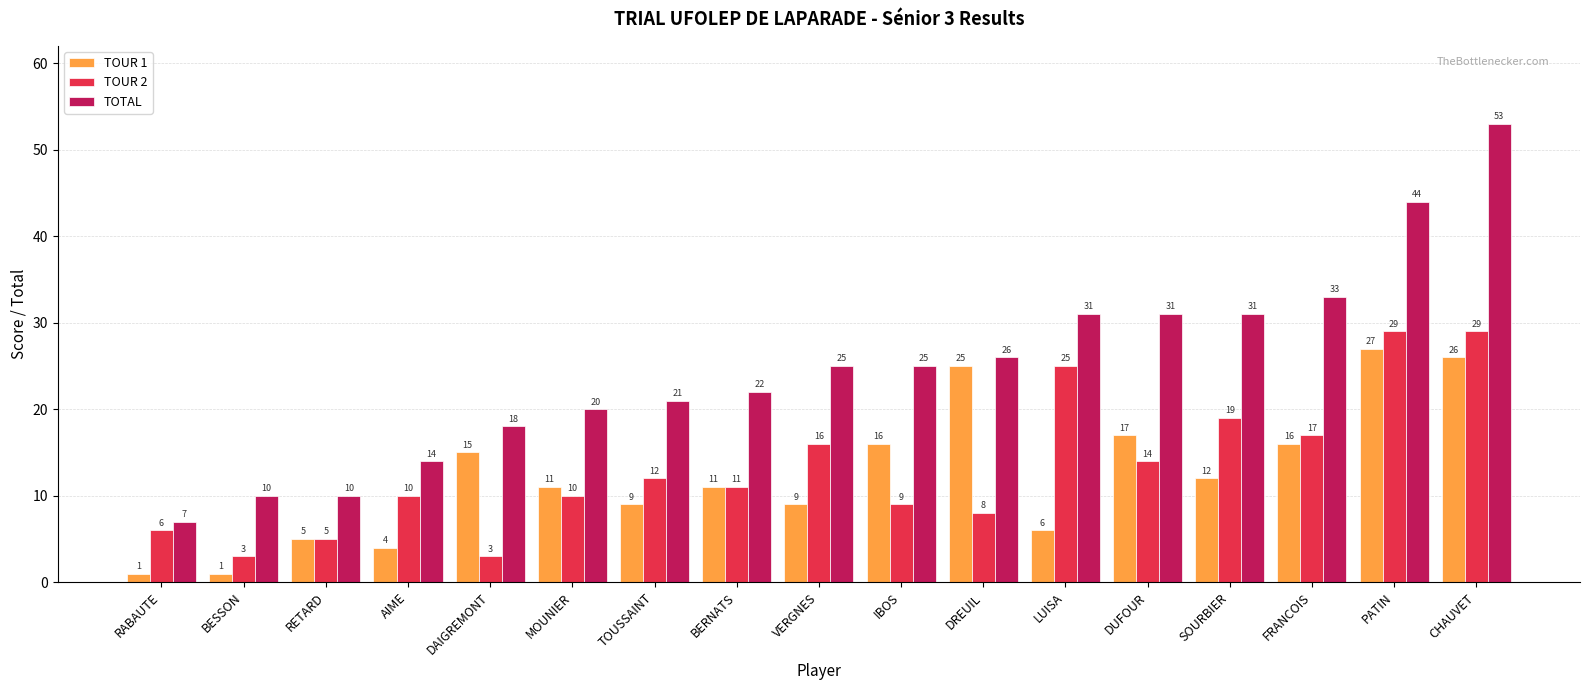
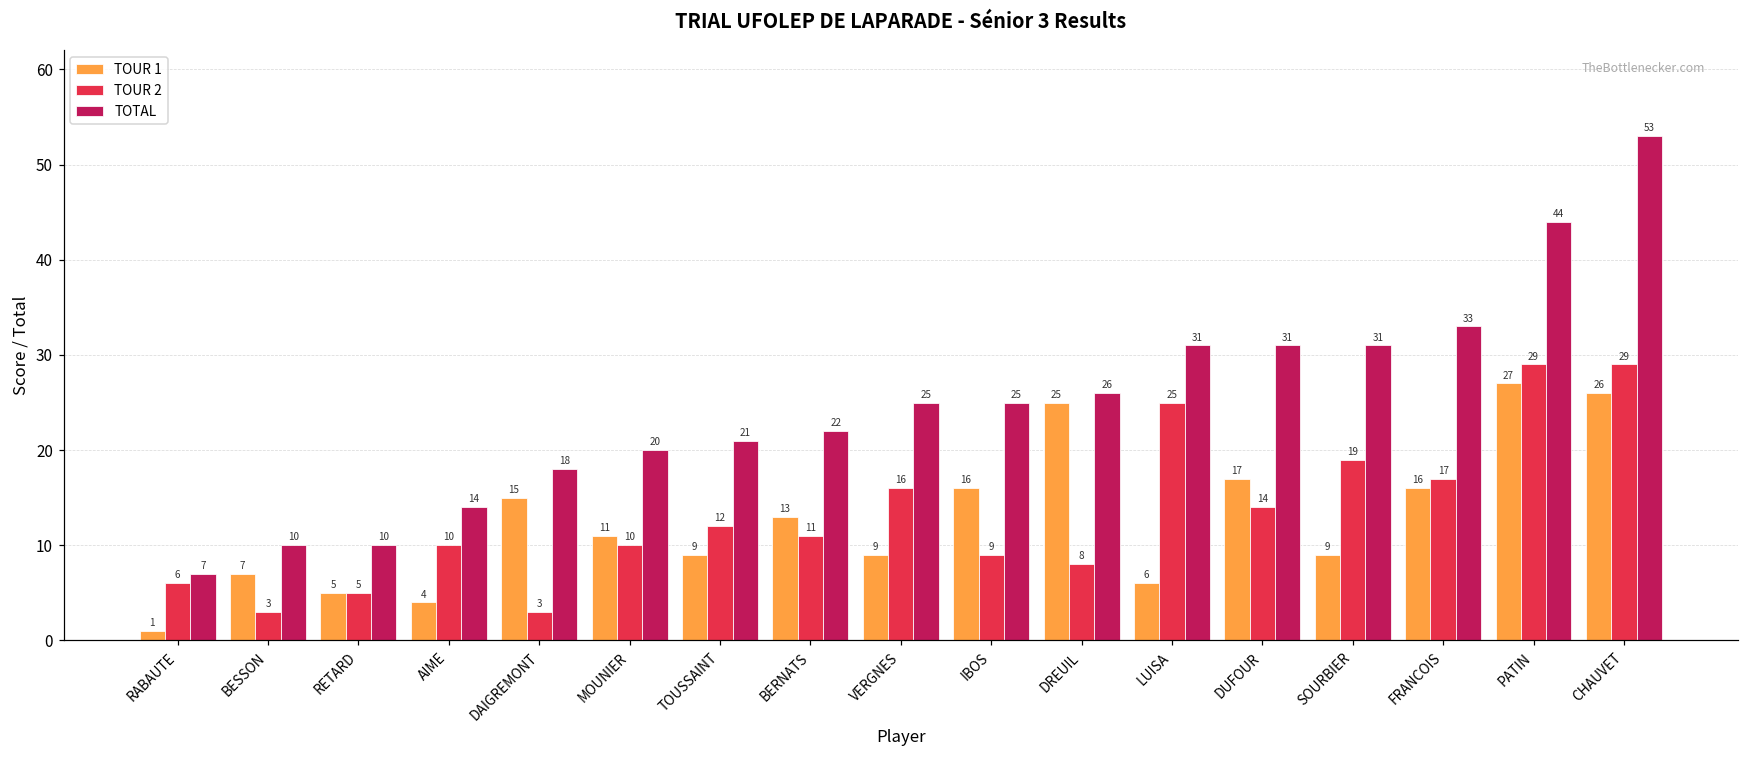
TOUR 1, BESSON: 1 -> 7
TOUR 1, BERNATS: 11 -> 13
TOUR 1, SOURBIER: 12 -> 9
